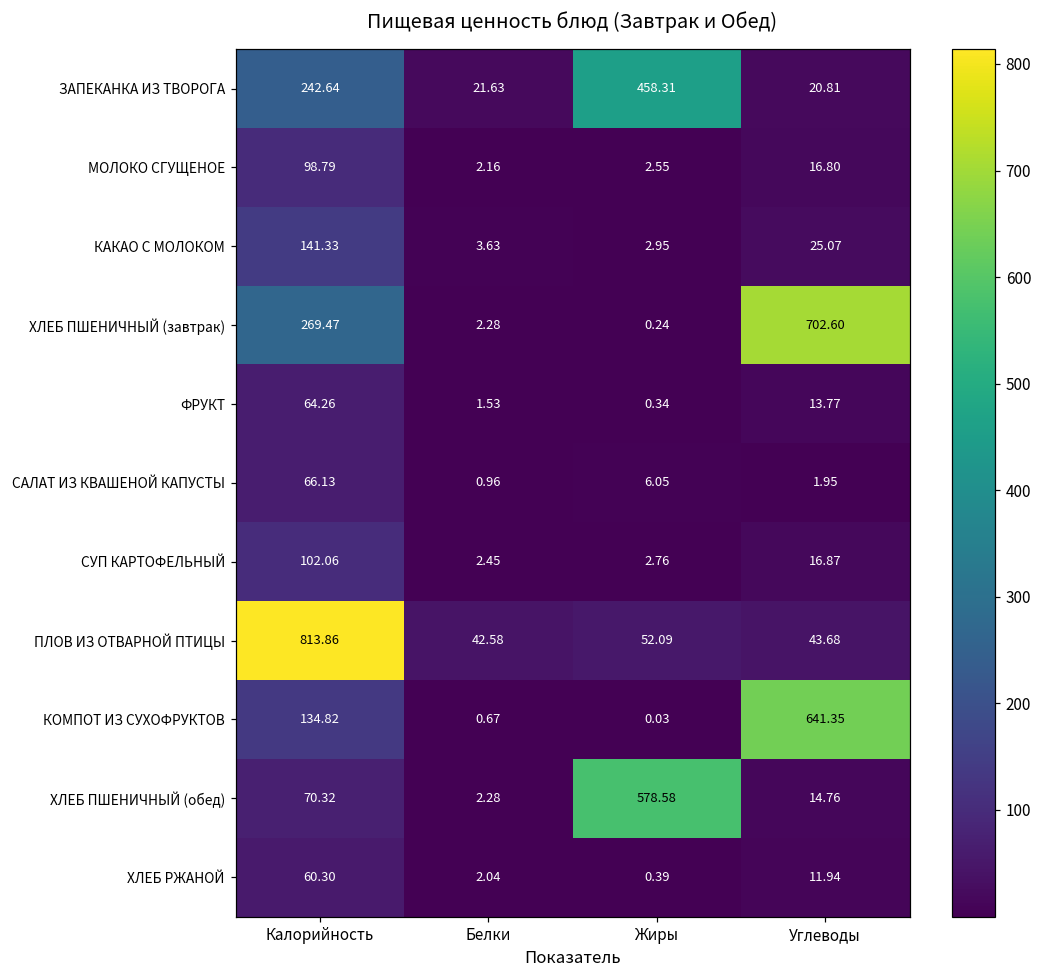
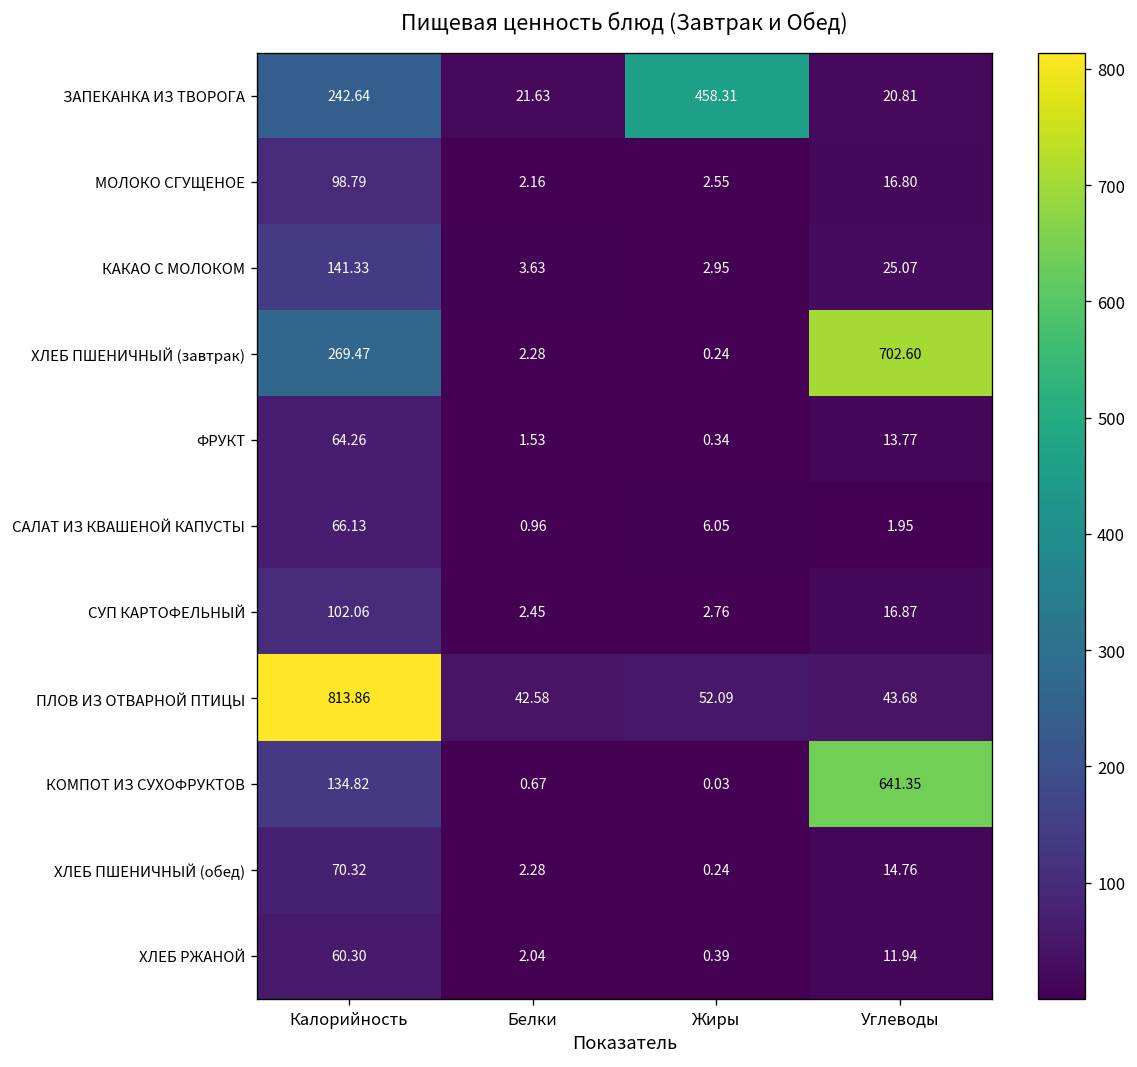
ХЛЕБ ПШЕНИЧНЫЙ (обед), Жиры: 578.58 -> 0.24
